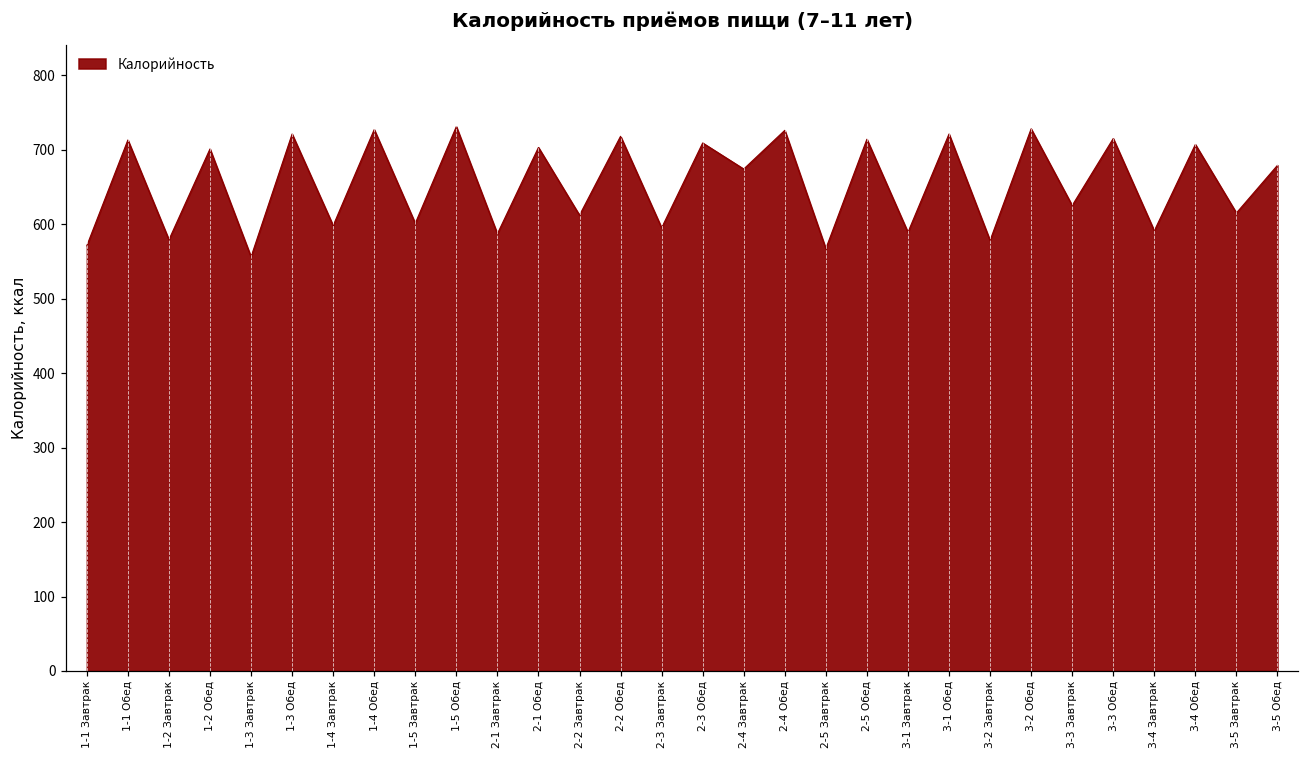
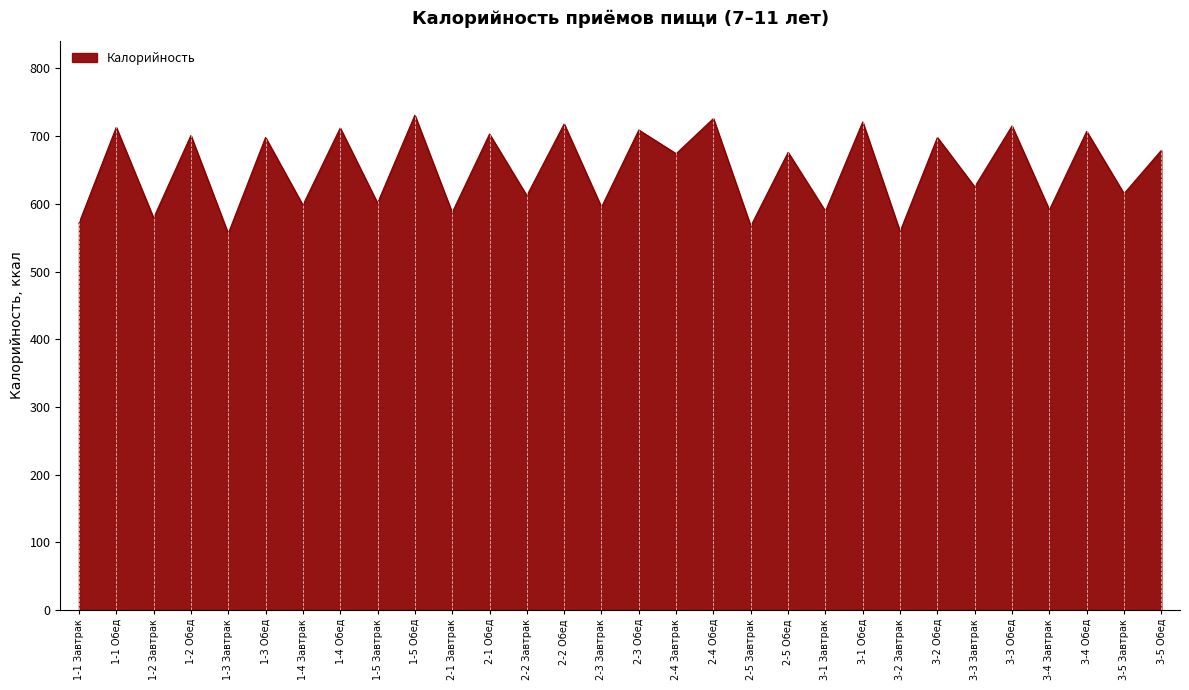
1-3 Обед: 720 -> 700
1-4 Обед: 730 -> 710
2-5 Обед: 710 -> 680
3-2 Завтрак: 580 -> 560
3-2 Обед: 730 -> 700
